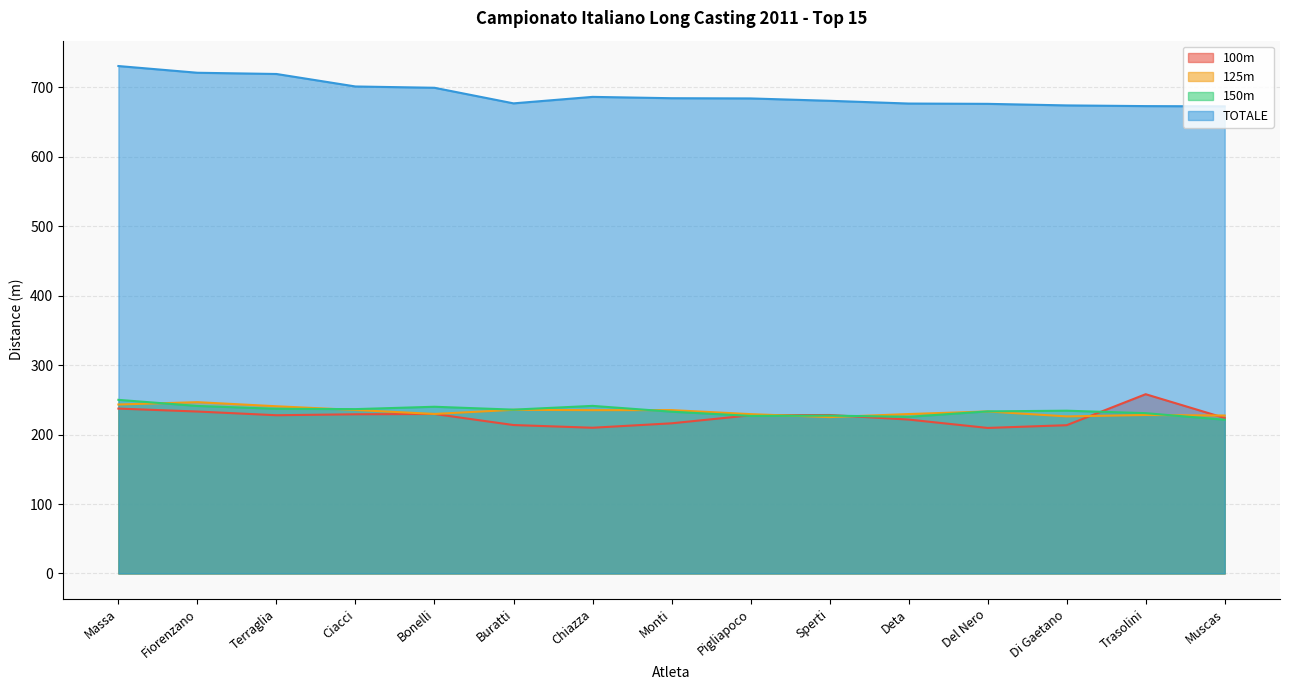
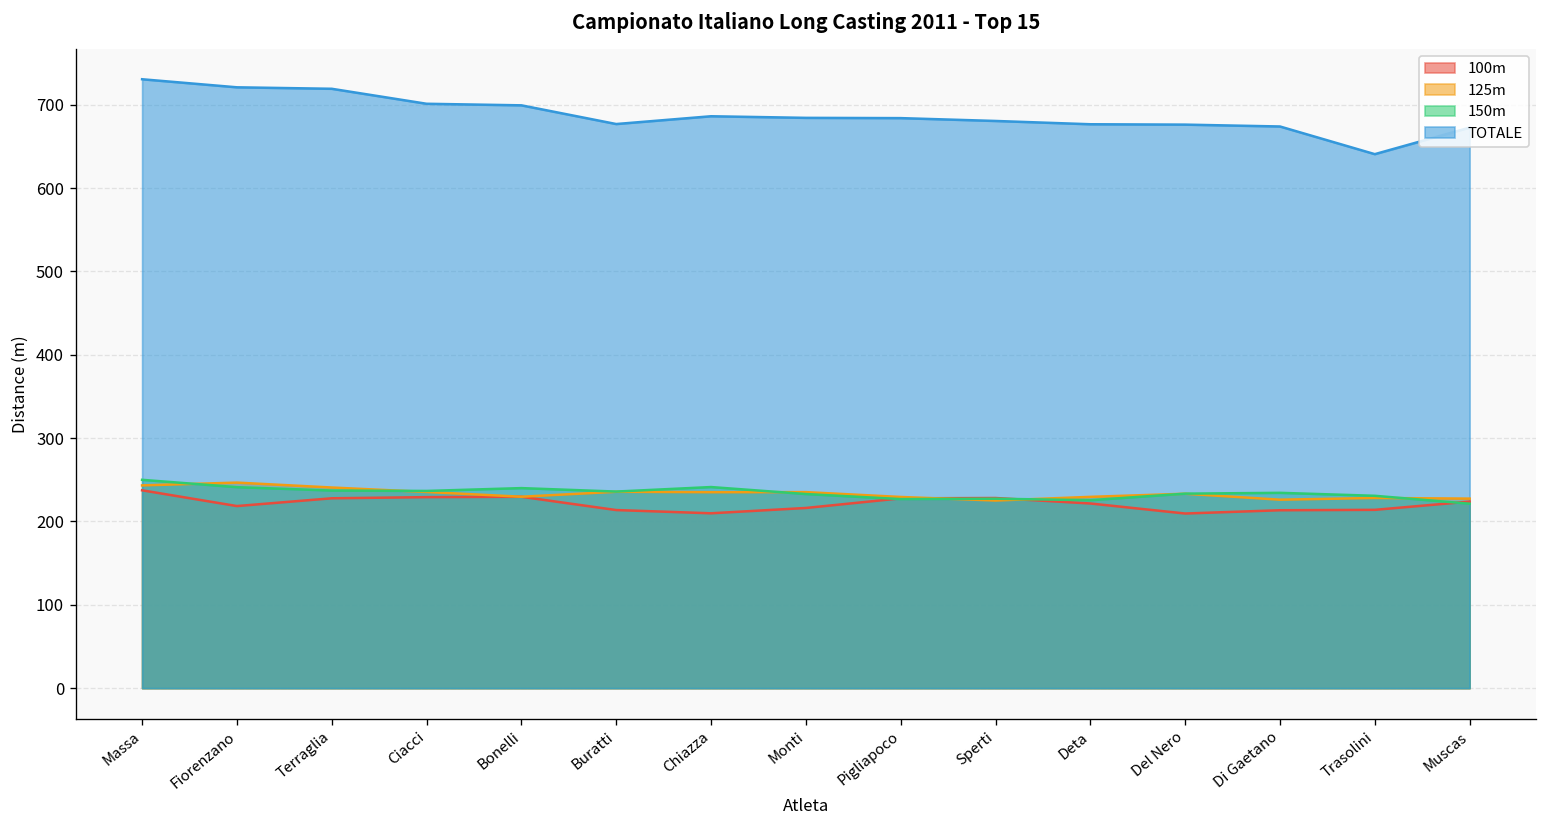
100m, Fiorenzano: 230 -> 220
100m, Trasolini: 260 -> 210
TOTALE, Trasolini: 670 -> 640
